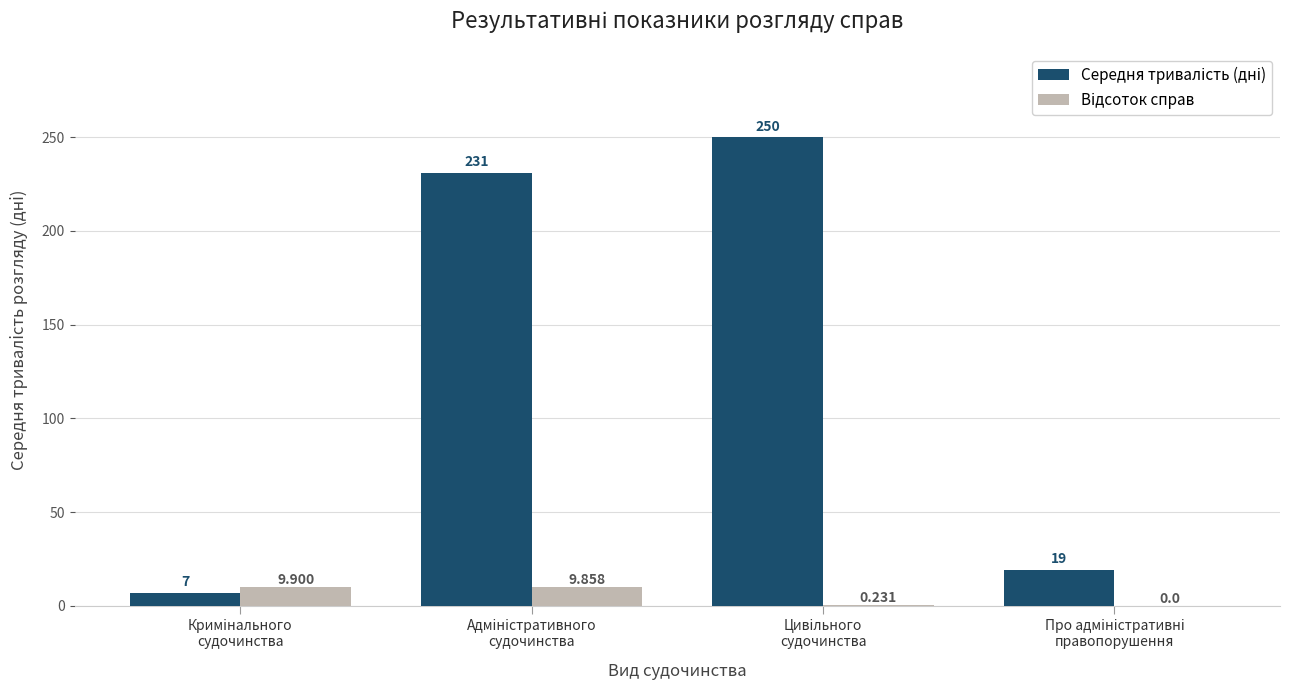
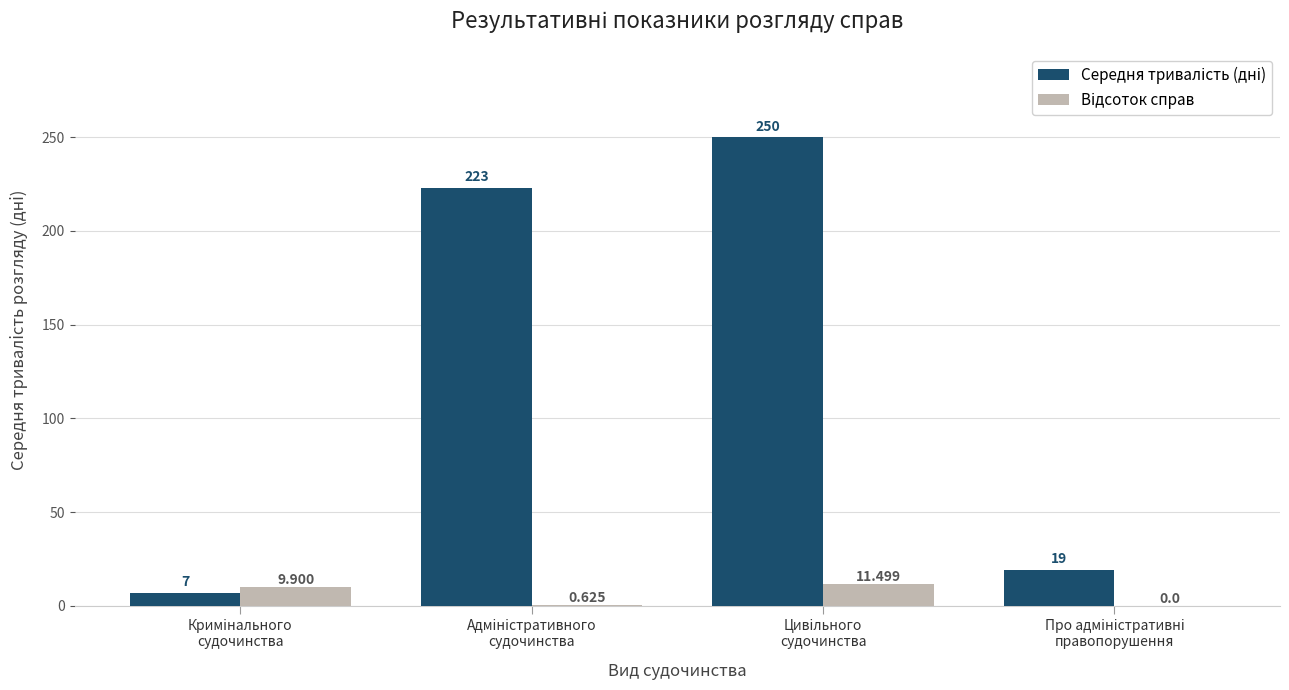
Середня тривалість (дні), Адміністративного судочинства: 231 -> 223
Відсоток справ, Адміністративного судочинства: 9.858 -> 0.625
Відсоток справ, Цивільного судочинства: 0.231 -> 11.499
